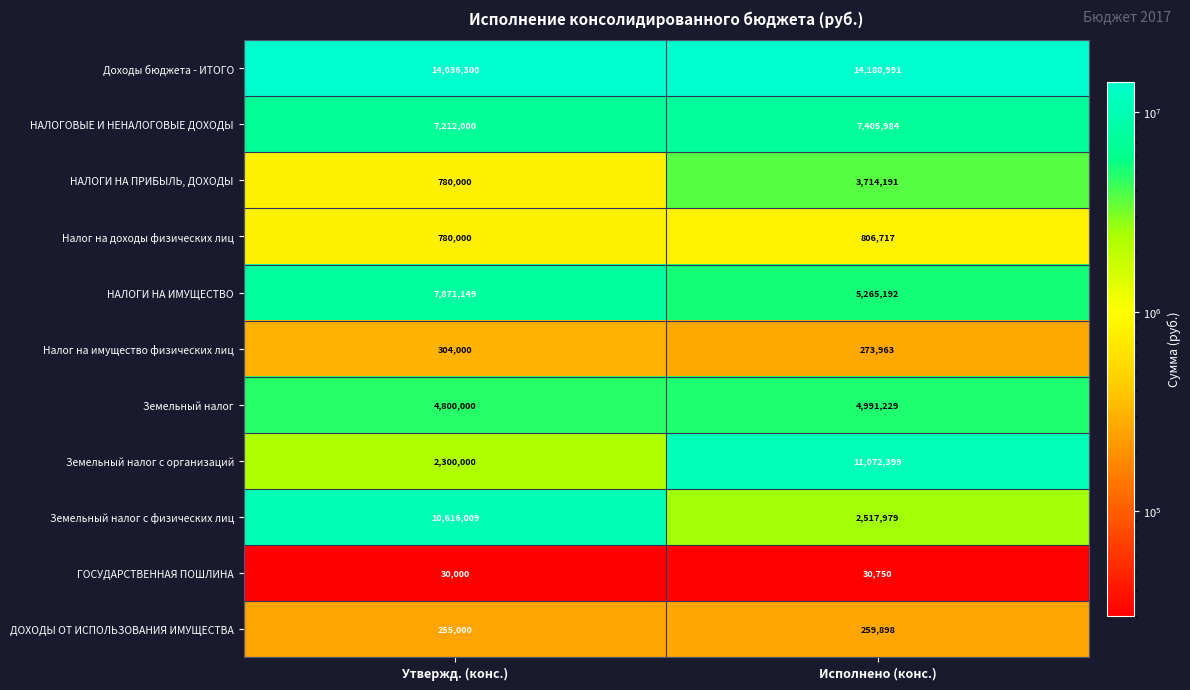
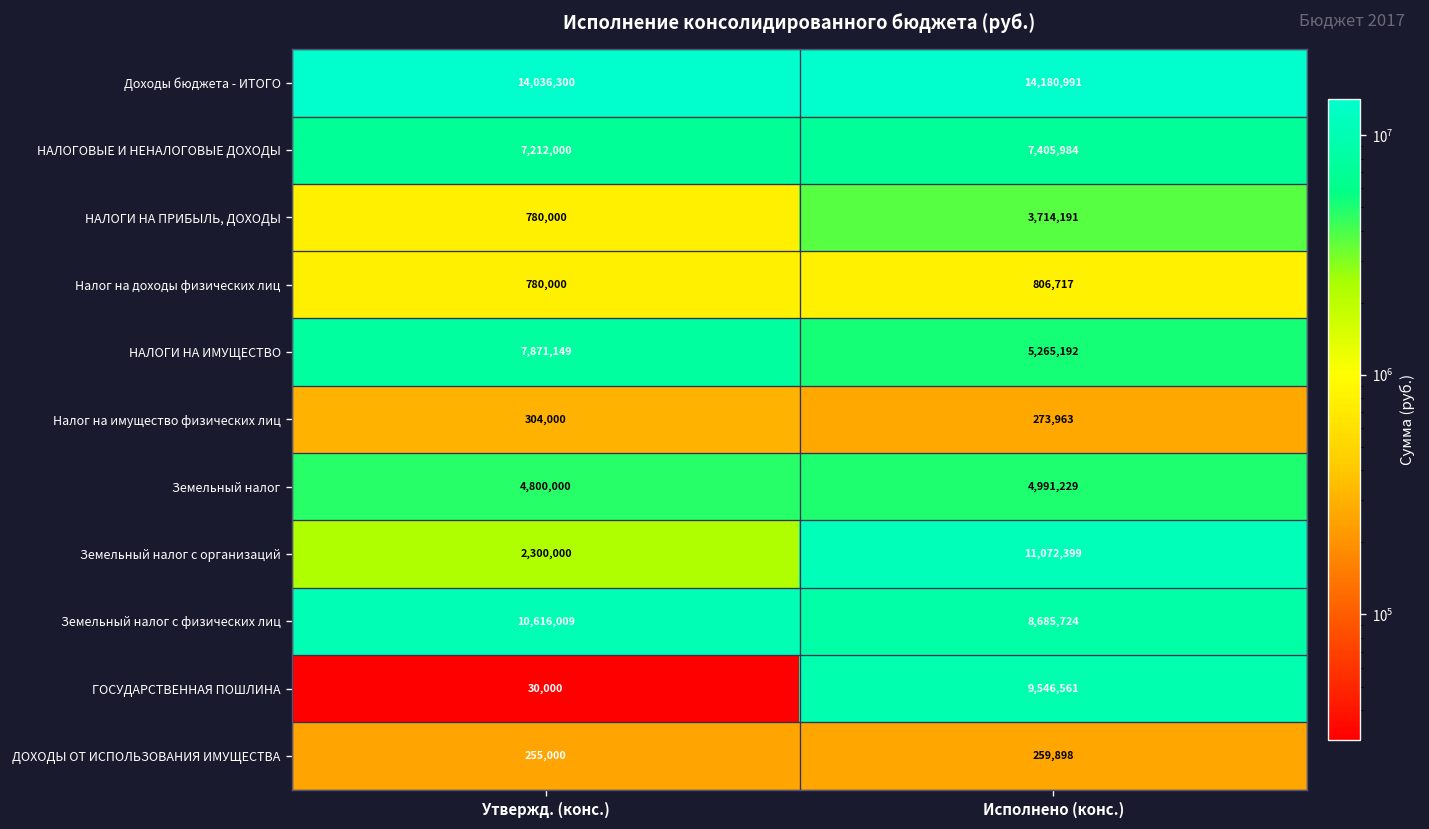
Земельный налог с физических лиц, Исполнено (конс.): 2,517,979 -> 8,685,724
ГОСУДАРСТВЕННАЯ ПОШЛИНА, Исполнено (конс.): 30,750 -> 9,546,561
